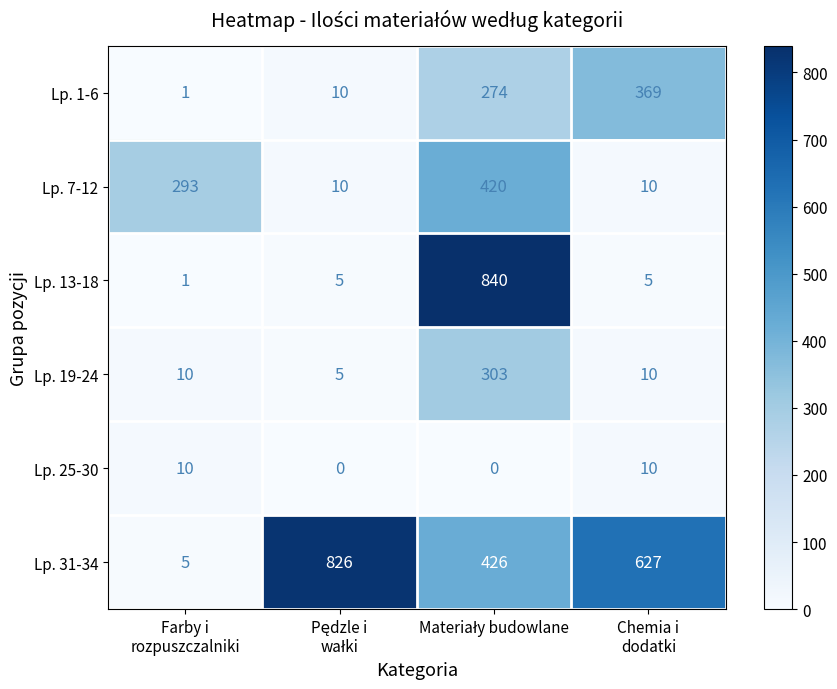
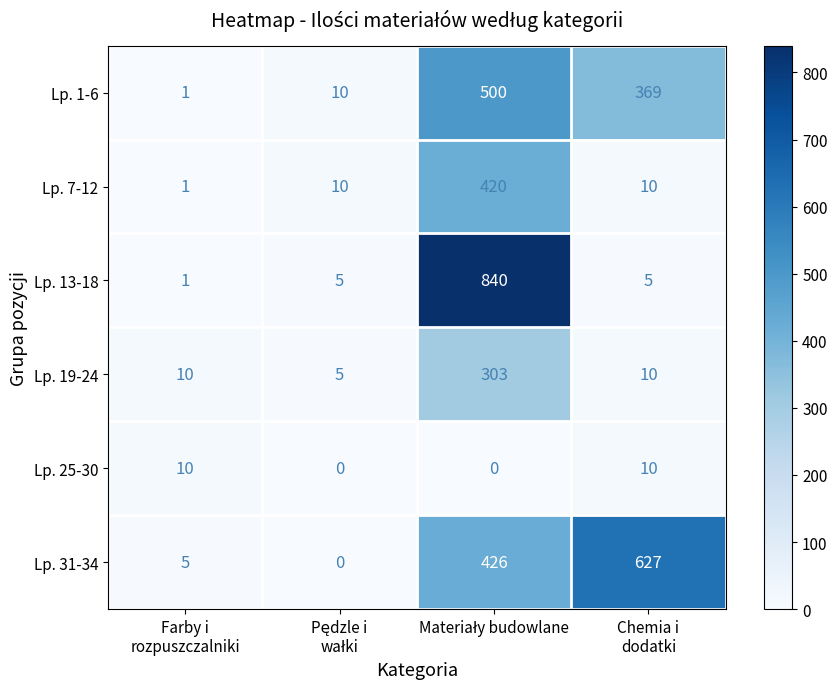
Lp. 1-6, Materiały budowlane: 274 -> 500
Lp. 7-12, Farby i rozpuszczalniki: 293 -> 1
Lp. 31-34, Pędzle i wałki: 826 -> 0
